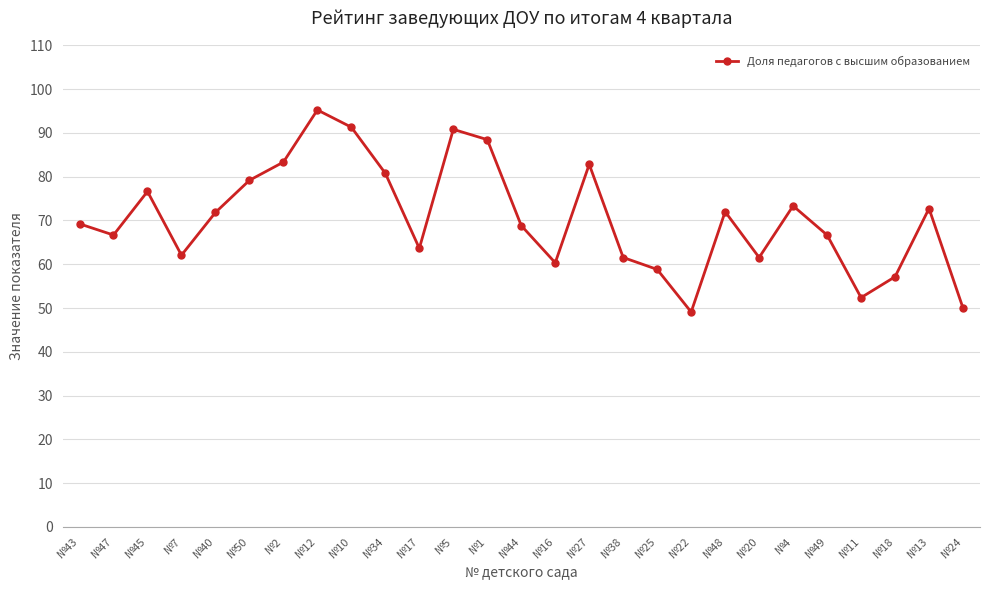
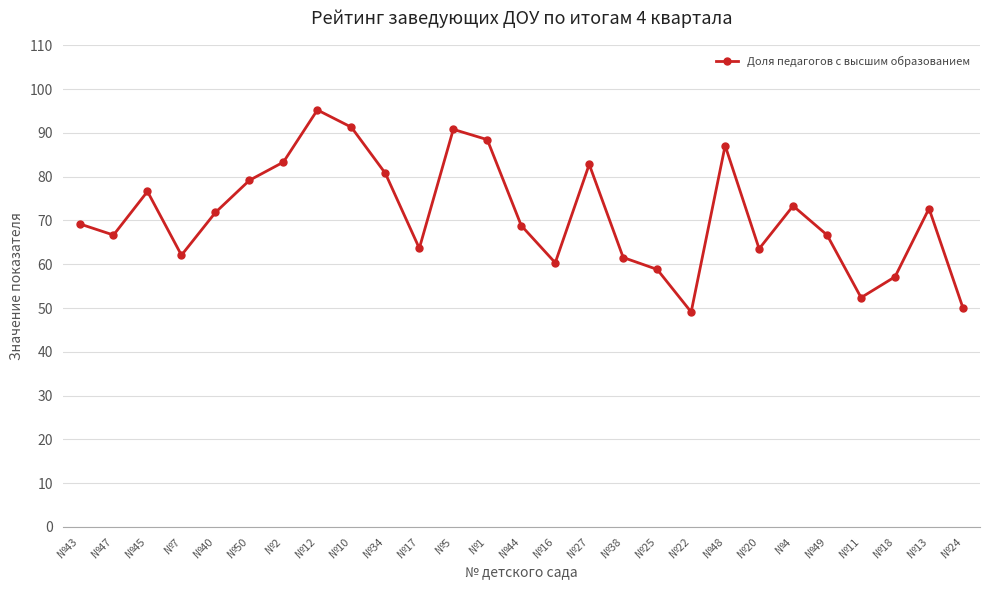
№48: 72 -> 87
№20: 62 -> 64
